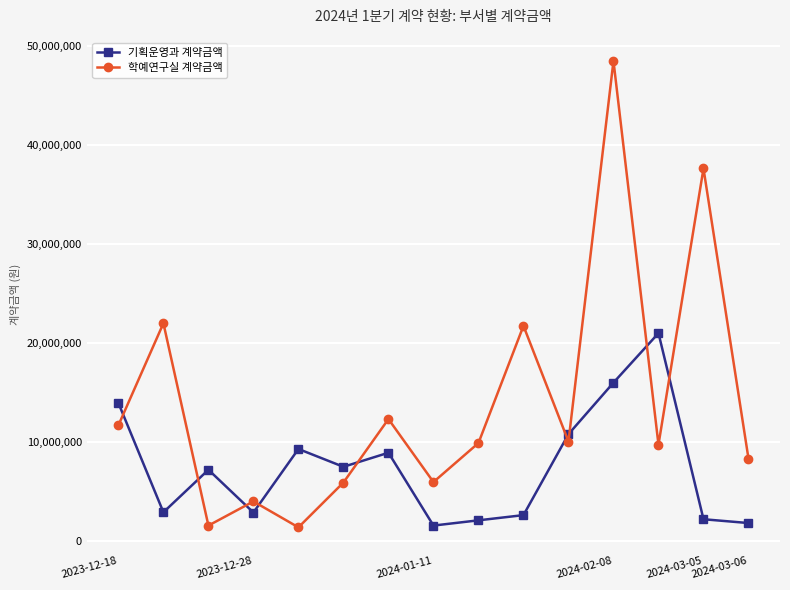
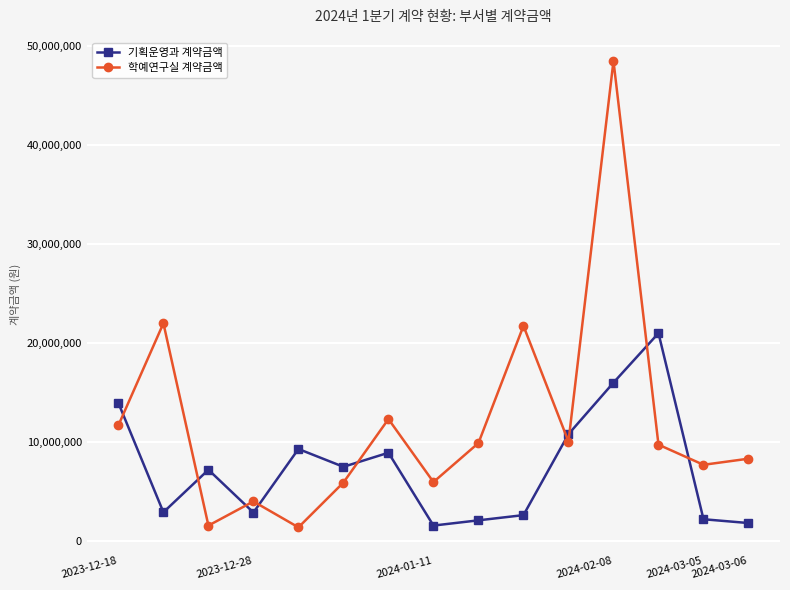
학예연구실 계약금액, 2024-03-05: 38,000,000 -> 8,000,000
